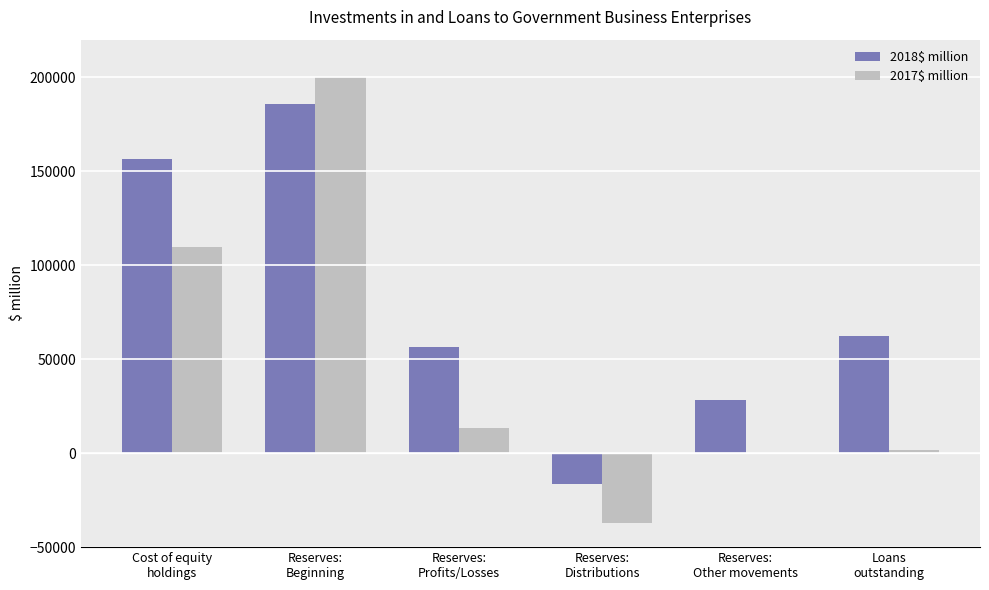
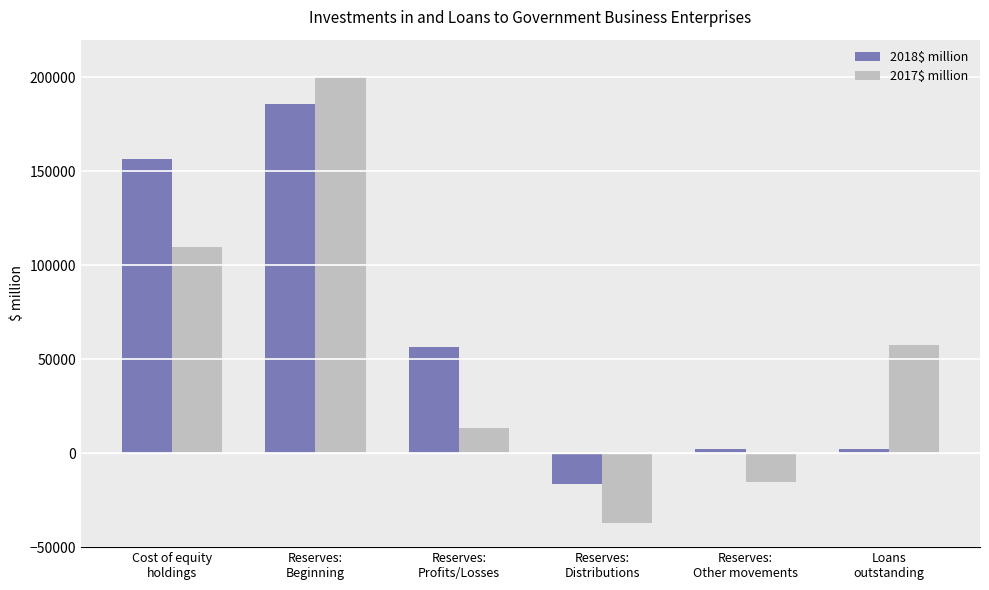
2018$ million, Reserves: Other movements: 28000 -> 2000
2017$ million, Reserves: Other movements: 0 -> -16000
2018$ million, Loans outstanding: 62000 -> 2000
2017$ million, Loans outstanding: 2000 -> 57000
